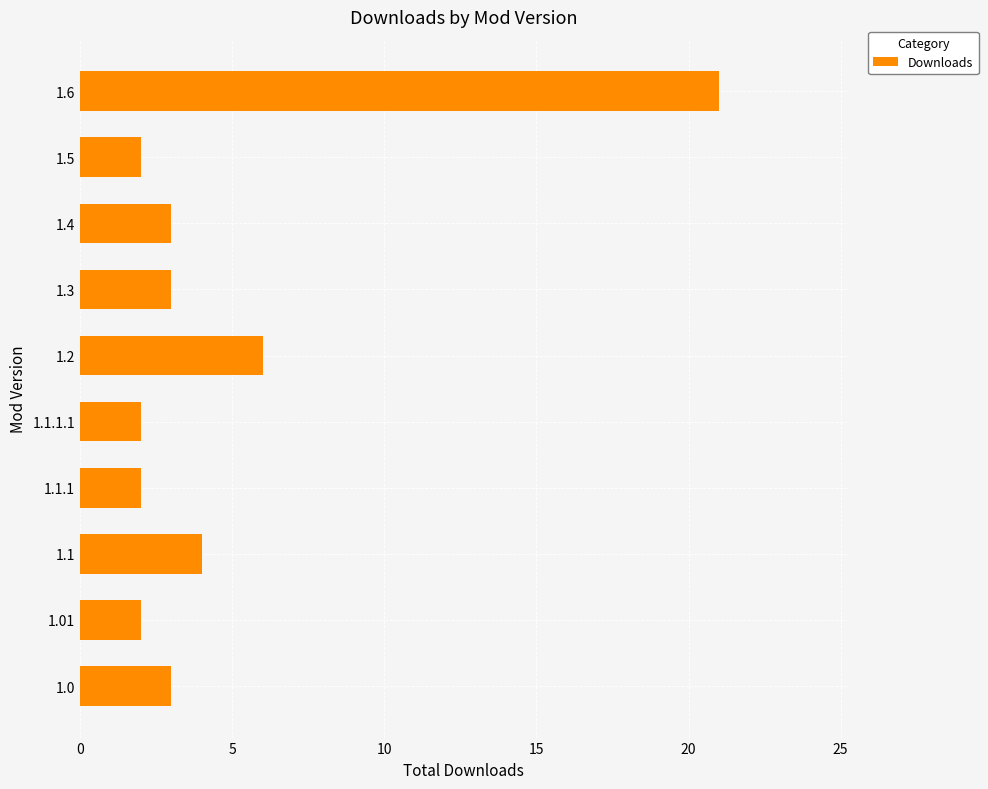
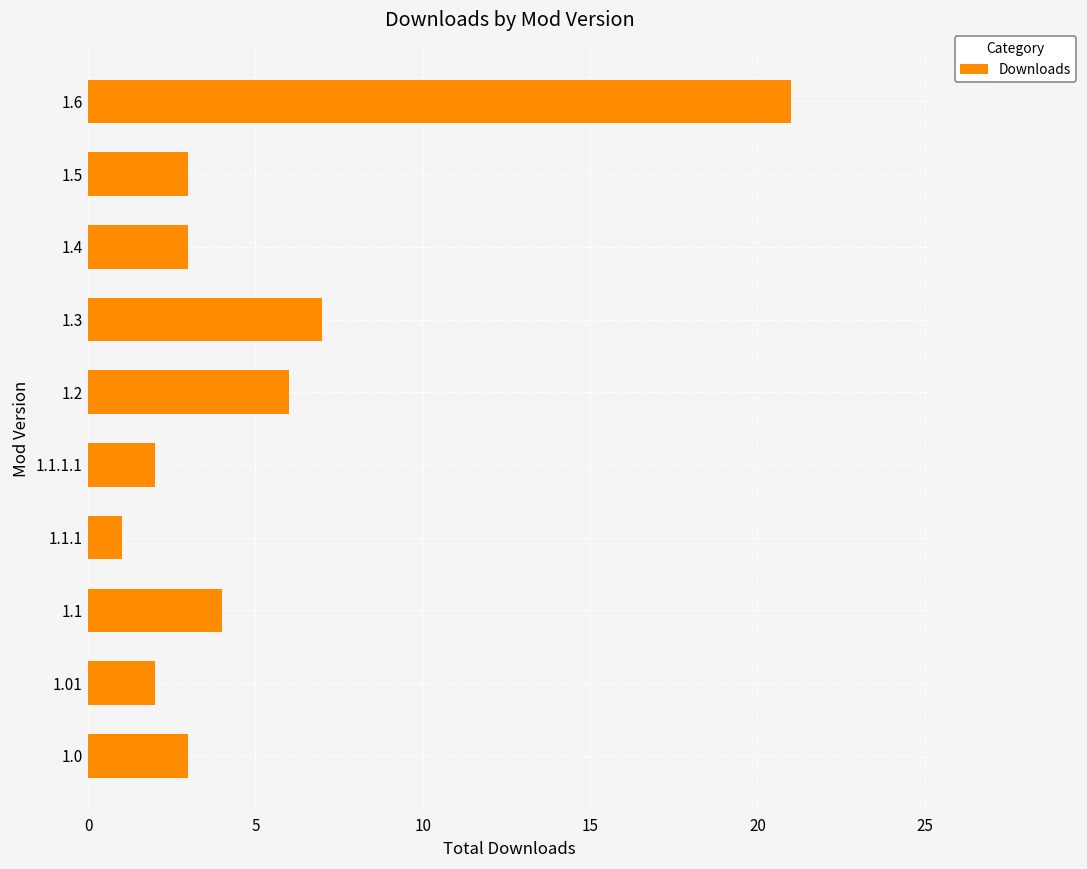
1.5: 2 -> 3
1.3: 3 -> 7
1.1.1: 2 -> 1
